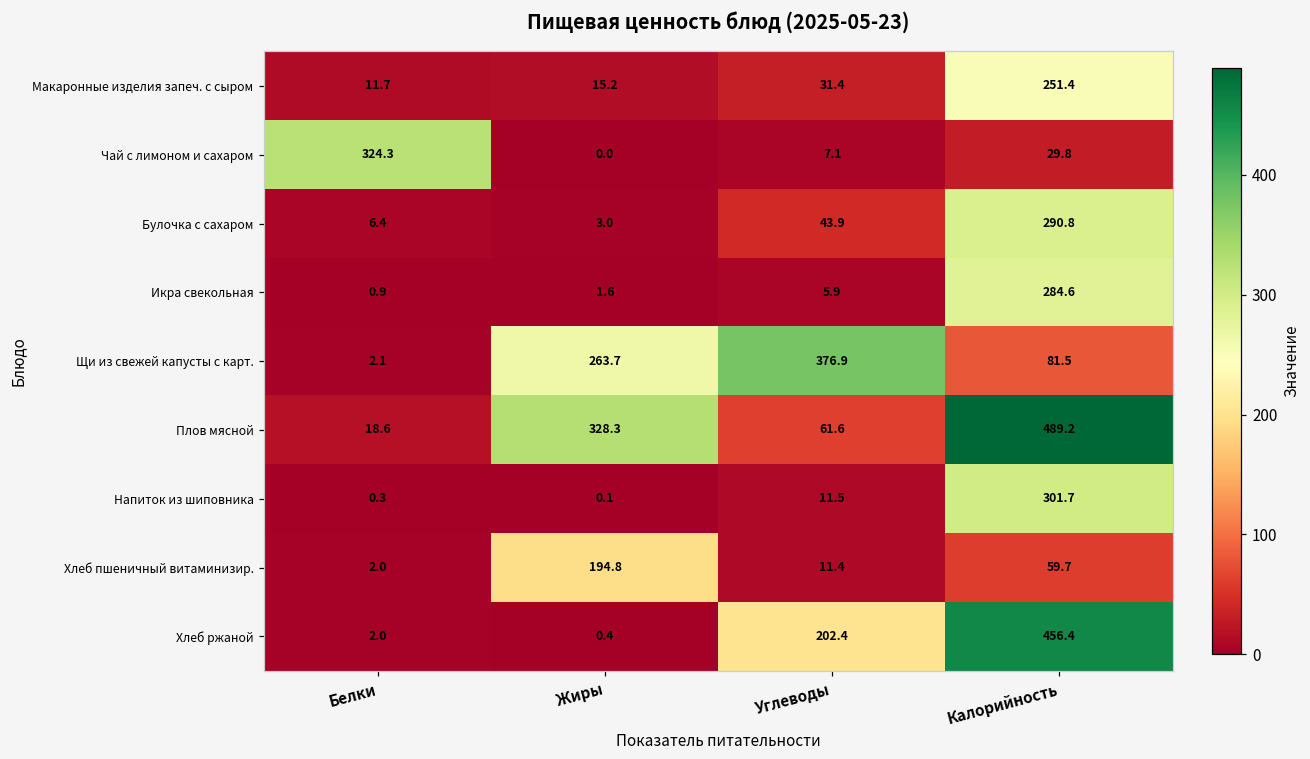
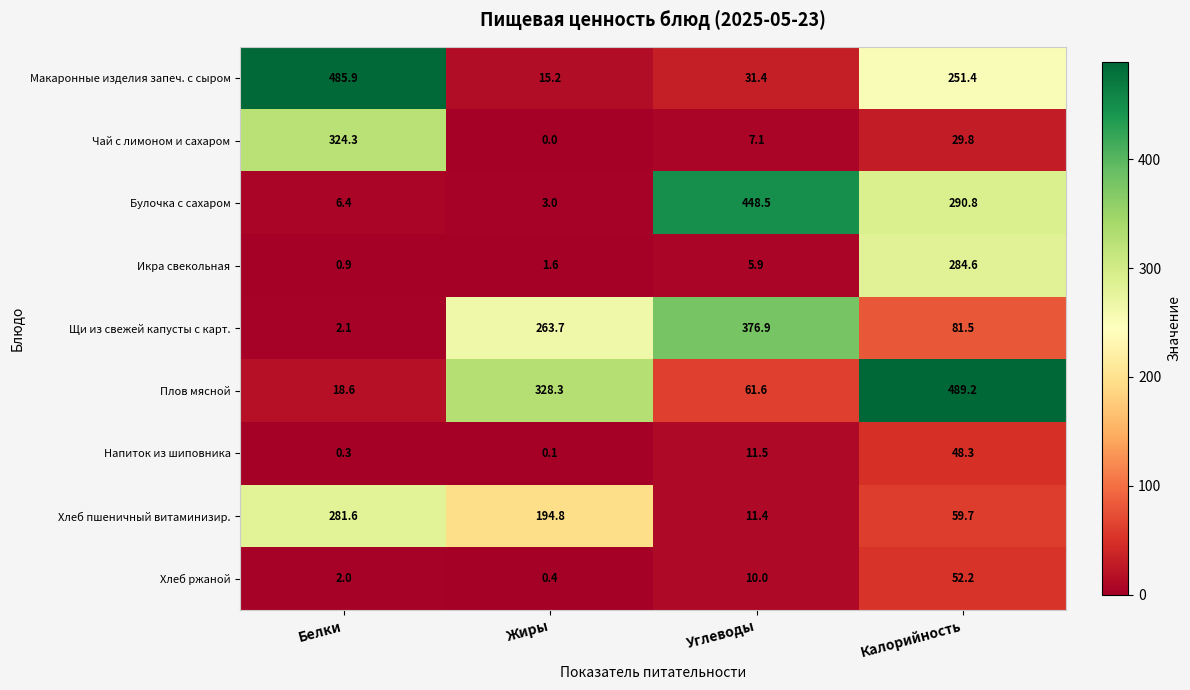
Макаронные изделия запеч. с сыром, Белки: 11.7 -> 485.9
Булочка с сахаром, Углеводы: 43.9 -> 448.5
Напиток из шиповника, Калорийность: 301.7 -> 48.3
Хлеб пшеничный витаминизир., Белки: 2.0 -> 281.6
Хлеб ржаной, Углеводы: 202.4 -> 10.0
Хлеб ржаной, Калорийность: 456.4 -> 52.2
